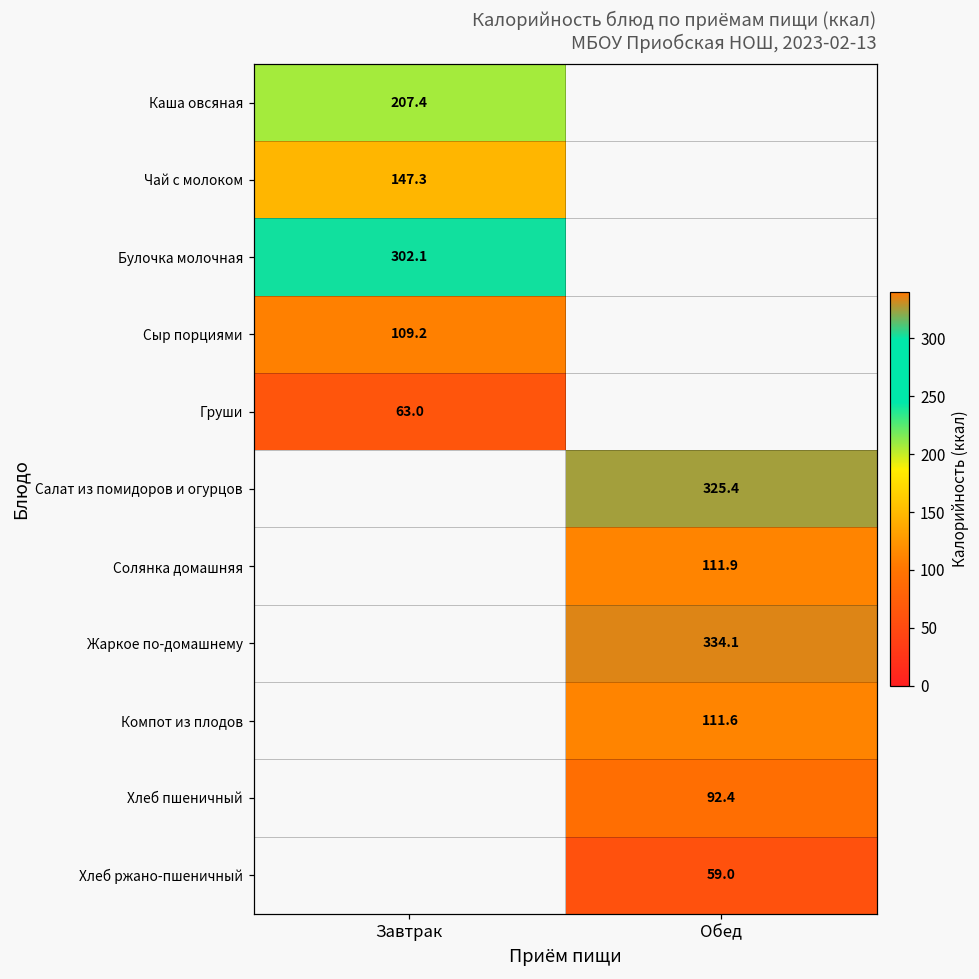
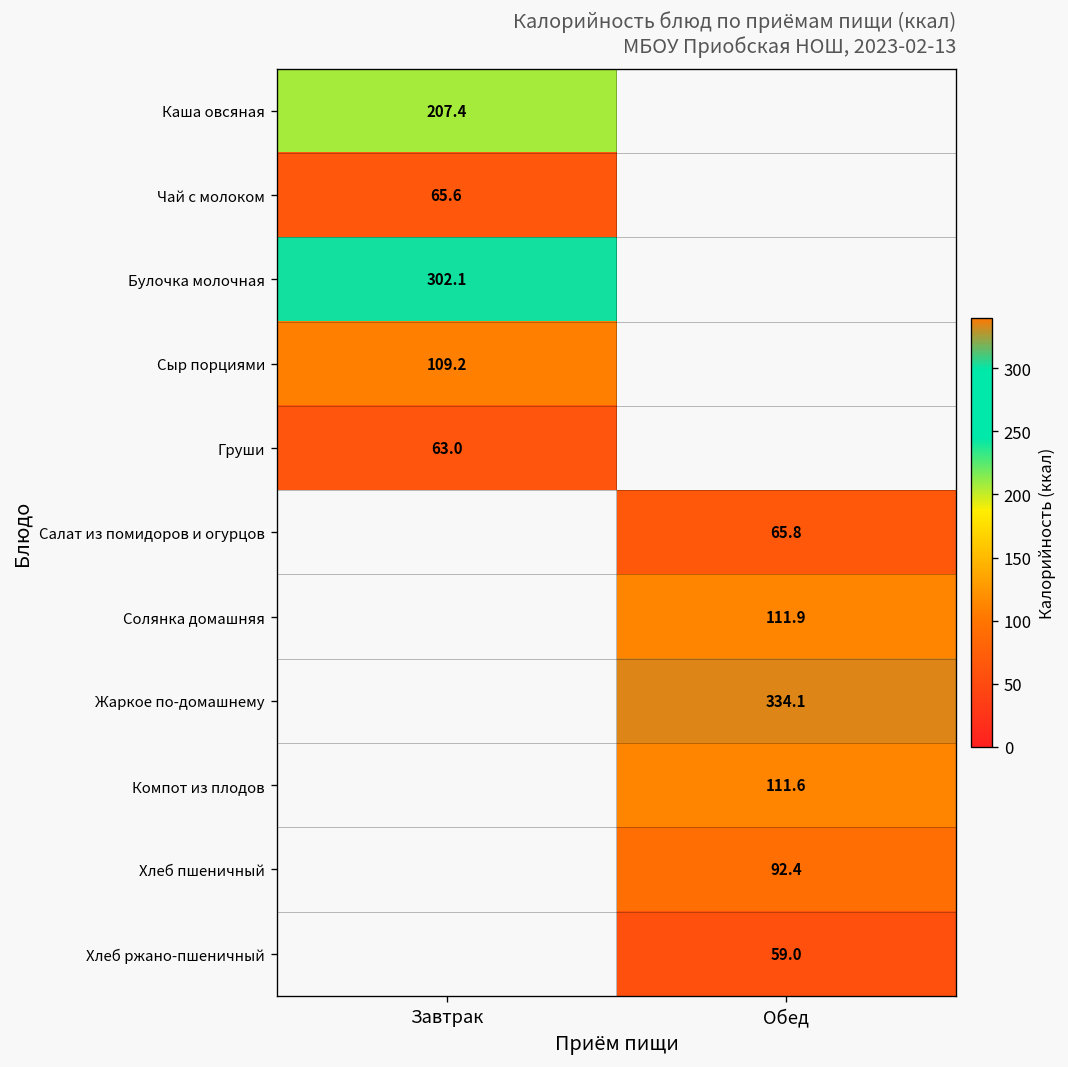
Чай с молоком, Завтрак: 147.3 -> 65.6
Салат из помидоров и огурцов, Обед: 325.4 -> 65.8
